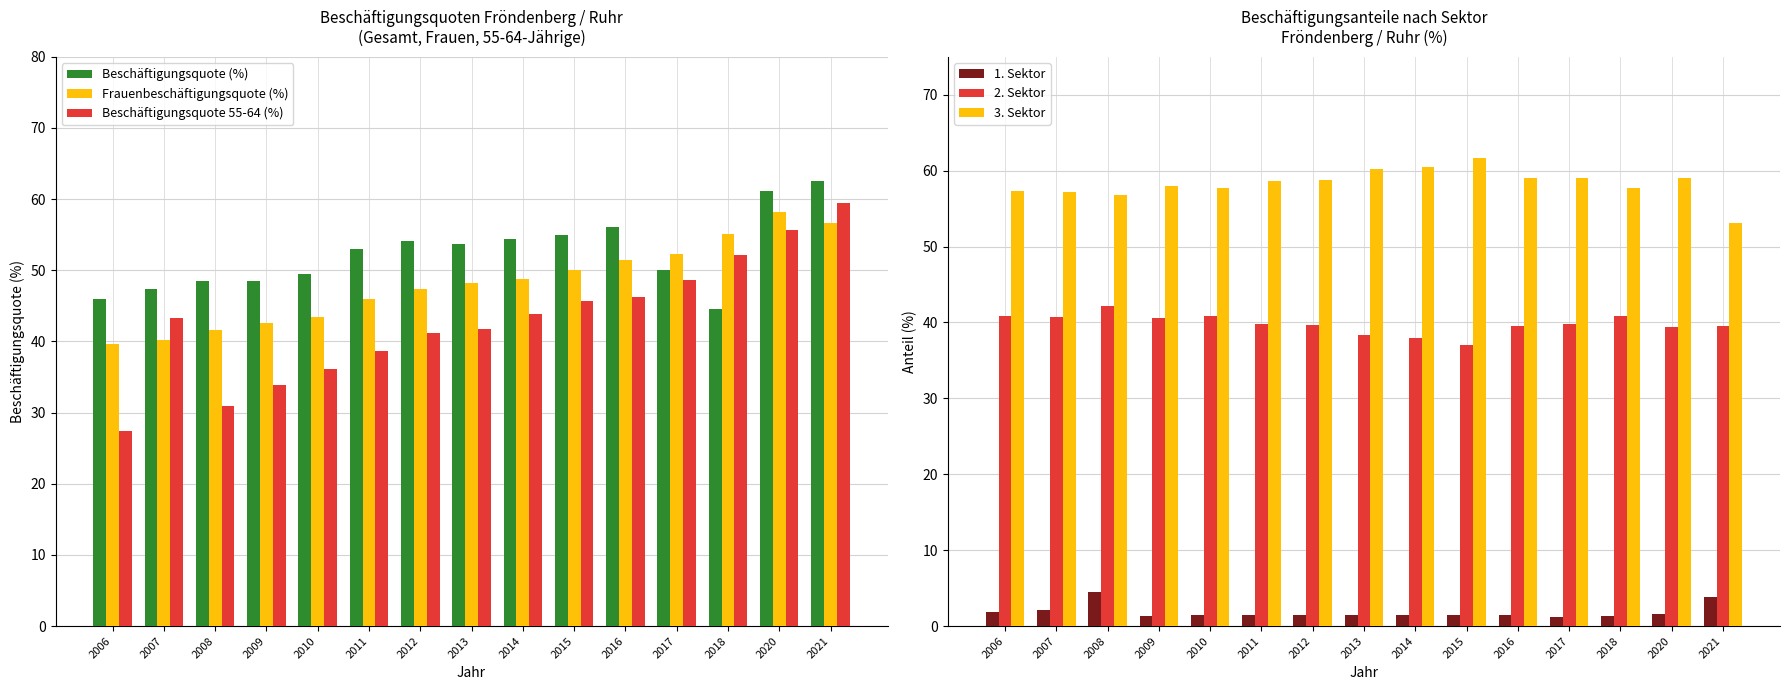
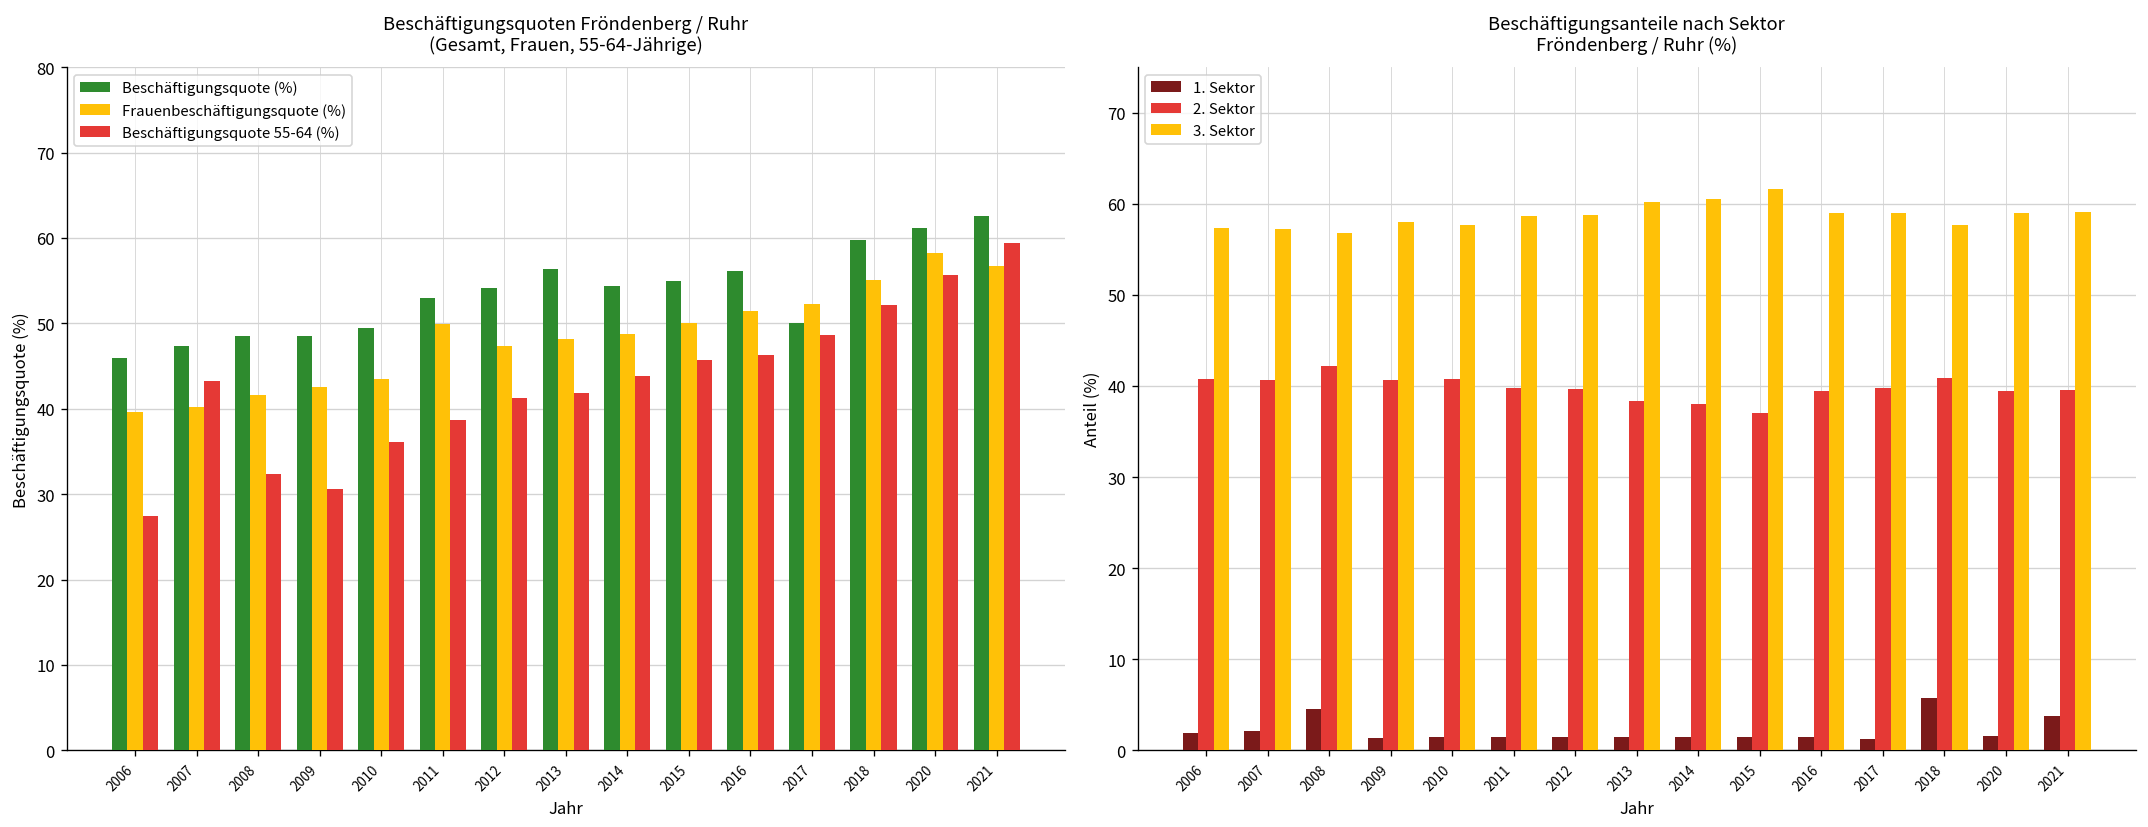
Beschäftigungsquoten Fröndenberg / Ruhr (Gesamt, Frauen, 55-64-Jährige), Beschäftigungsquote 55-64 (%), 2008: 31 -> 32
Beschäftigungsquoten Fröndenberg / Ruhr (Gesamt, Frauen, 55-64-Jährige), Beschäftigungsquote 55-64 (%), 2009: 34 -> 31
Beschäftigungsquoten Fröndenberg / Ruhr (Gesamt, Frauen, 55-64-Jährige), Frauenbeschäftigungsquote (%), 2011: 46 -> 50
Beschäftigungsquoten Fröndenberg / Ruhr (Gesamt, Frauen, 55-64-Jährige), Beschäftigungsquote (%), 2013: 54 -> 56
Beschäftigungsquoten Fröndenberg / Ruhr (Gesamt, Frauen, 55-64-Jährige), Beschäftigungsquote (%), 2018: 45 -> 60
Beschäftigungsanteile nach Sektor Fröndenberg / Ruhr (%), 1. Sektor, 2018: 1 -> 6
Beschäftigungsanteile nach Sektor Fröndenberg / Ruhr (%), 3. Sektor, 2021: 53 -> 59
